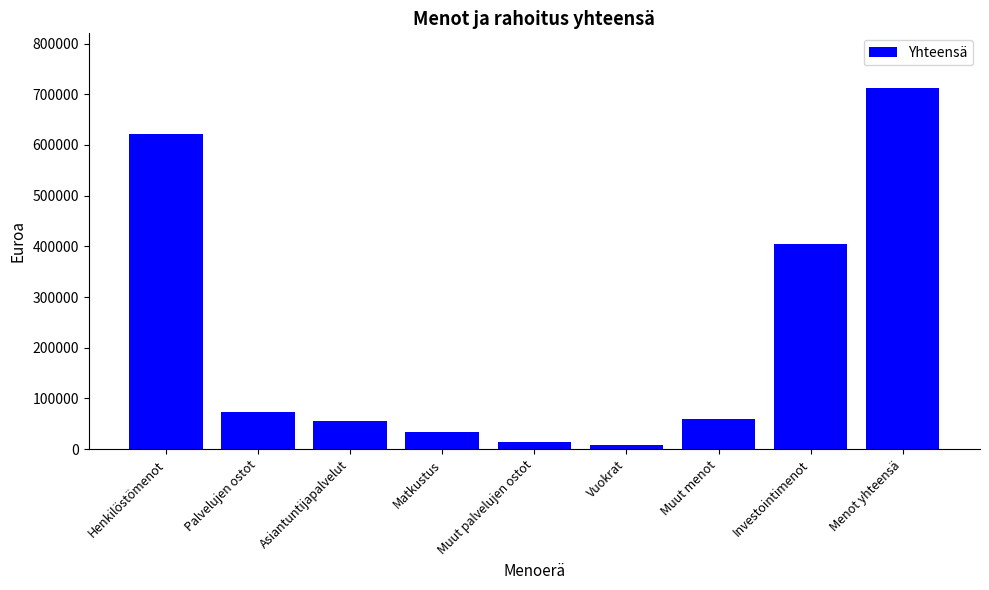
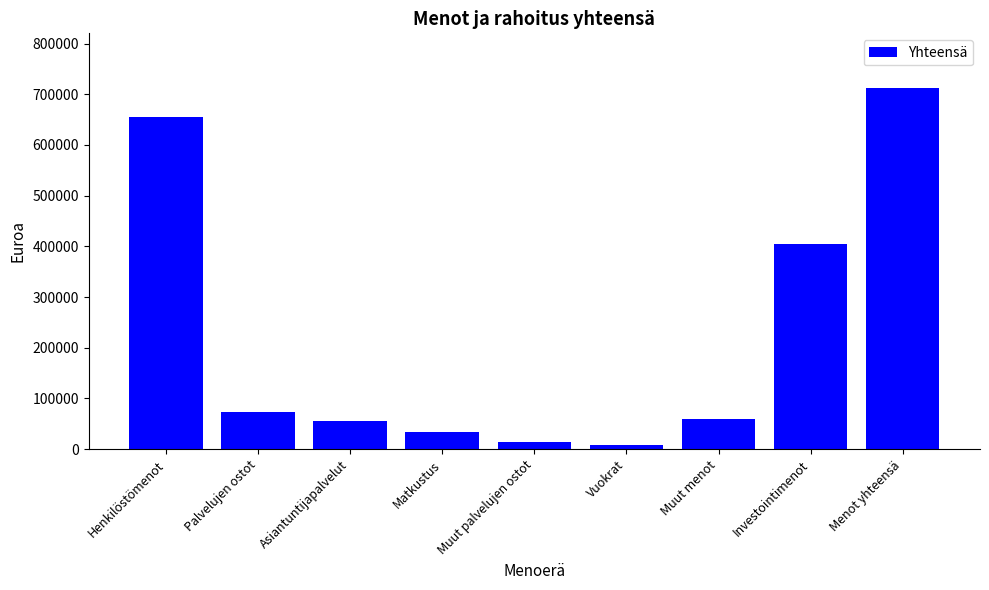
Henkilöstömenot: 620000 -> 660000
